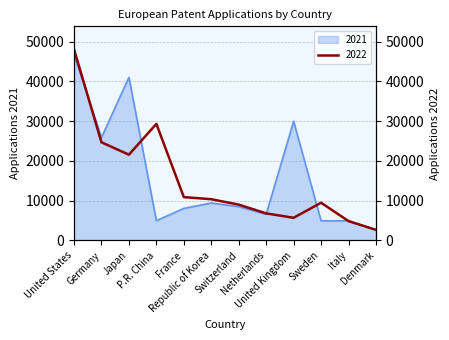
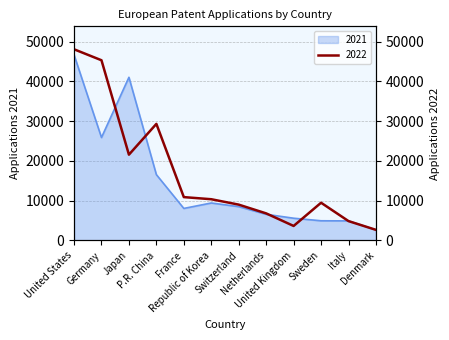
2021, P.R. China: 5000 -> 17000
2021, United Kingdom: 30000 -> 6000
2022, Germany: 25000 -> 45000
2022, United Kingdom: 6000 -> 4000
